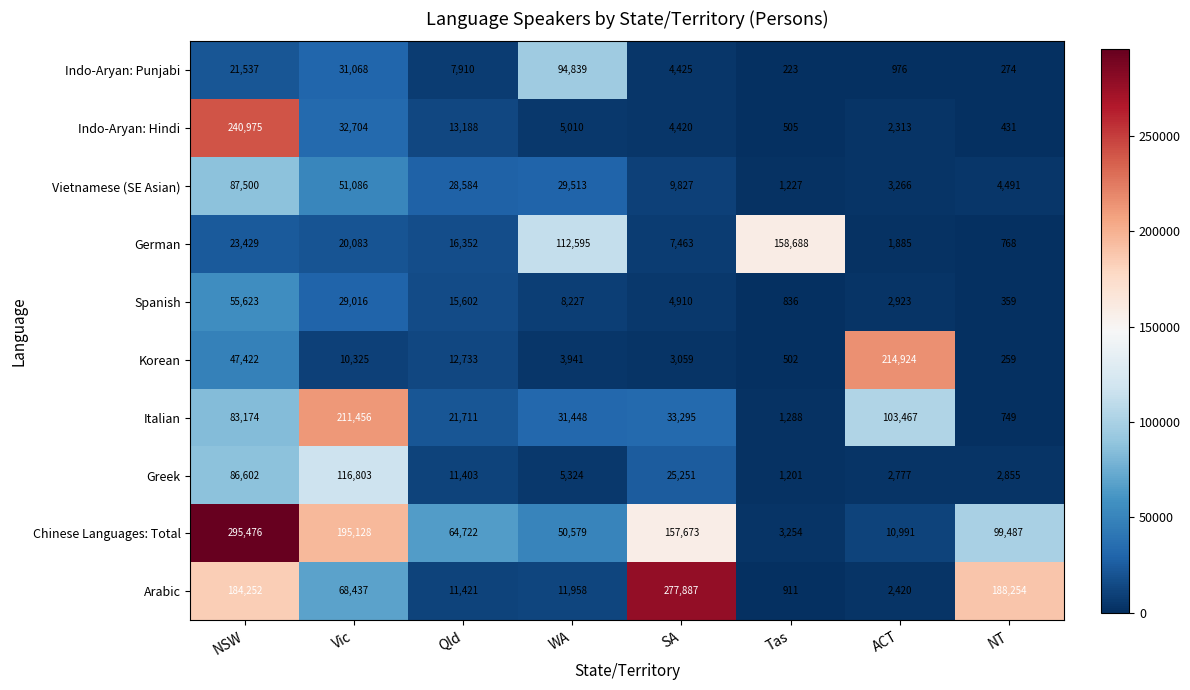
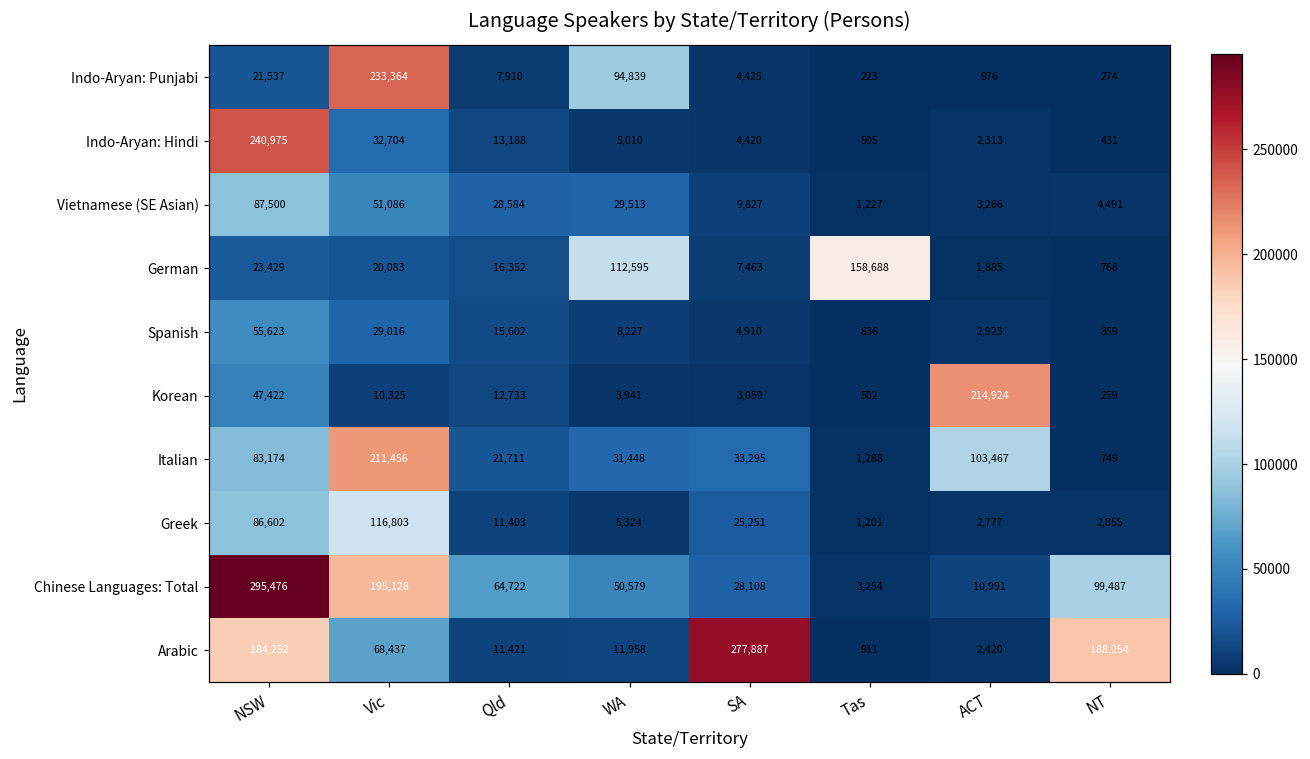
Indo-Aryan: Punjabi, Vic: 31,068 -> 233,364
Chinese Languages: Total, SA: 157,673 -> 28,108
